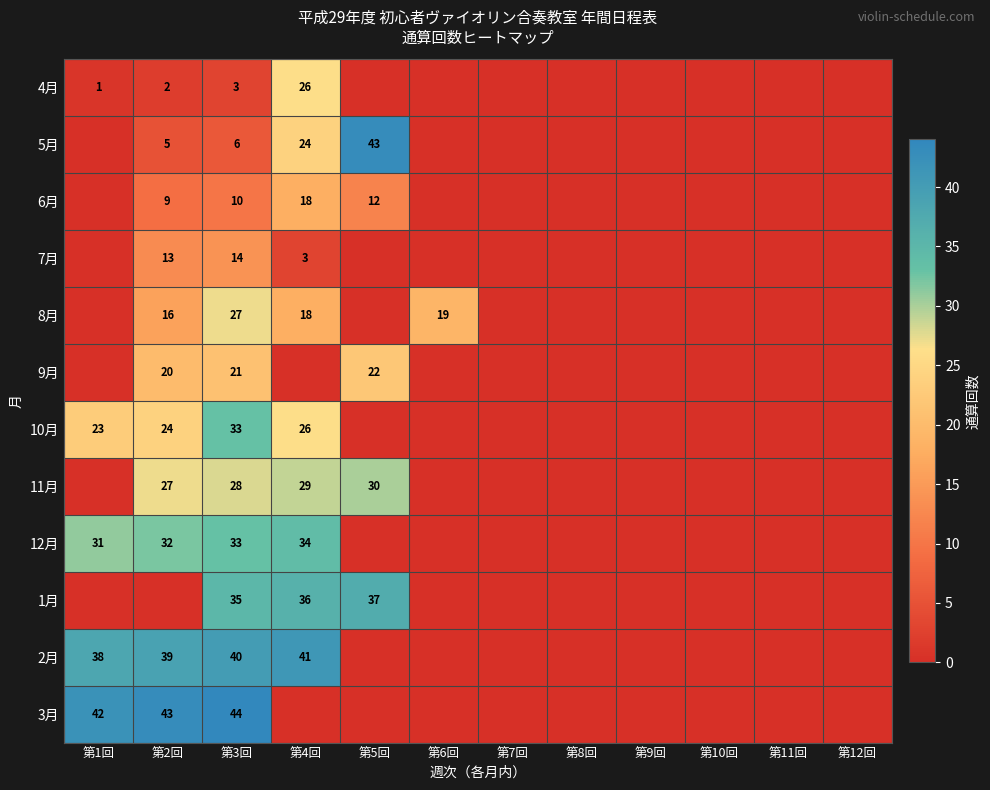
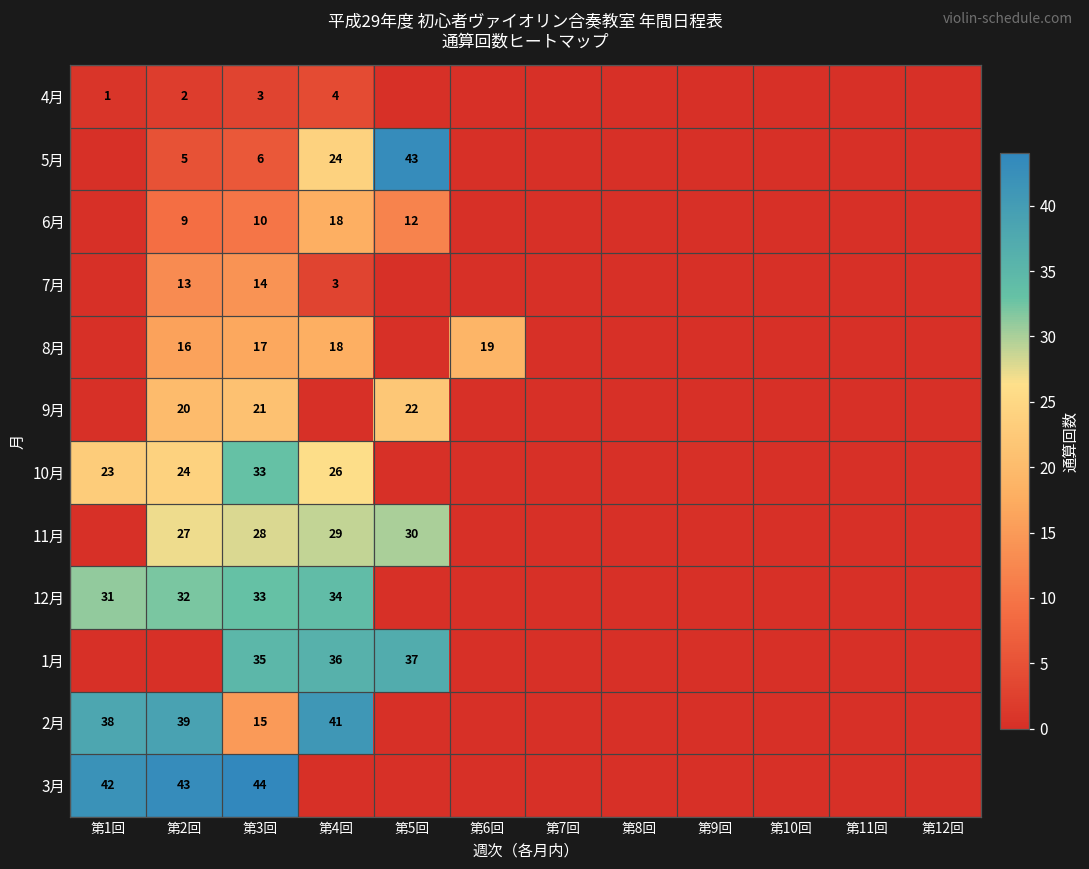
4月, 第4回: 26 -> 4
8月, 第3回: 27 -> 17
2月, 第3回: 40 -> 15
